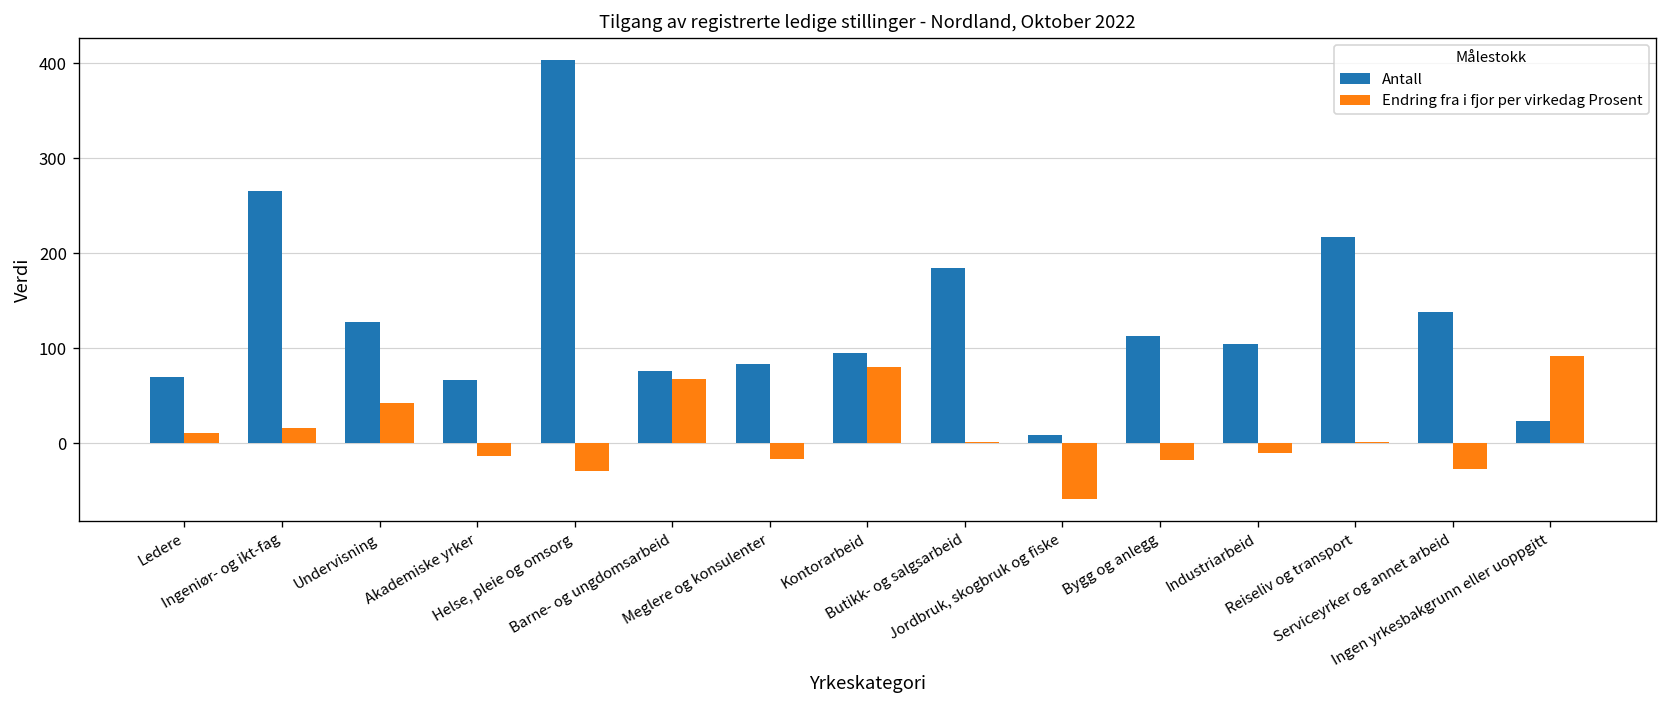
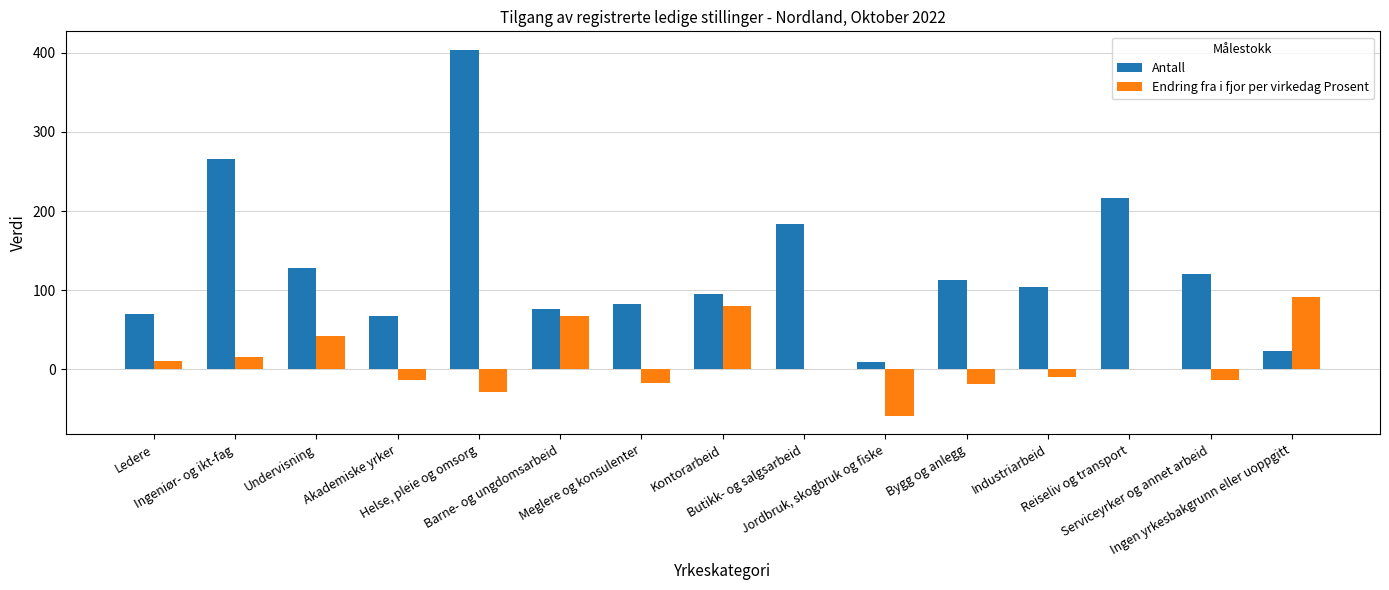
Antall, Serviceyrker og annet arbeid: 140 -> 120
Endring fra i fjor per virkedag Prosent, Serviceyrker og annet arbeid: -30 -> -10
